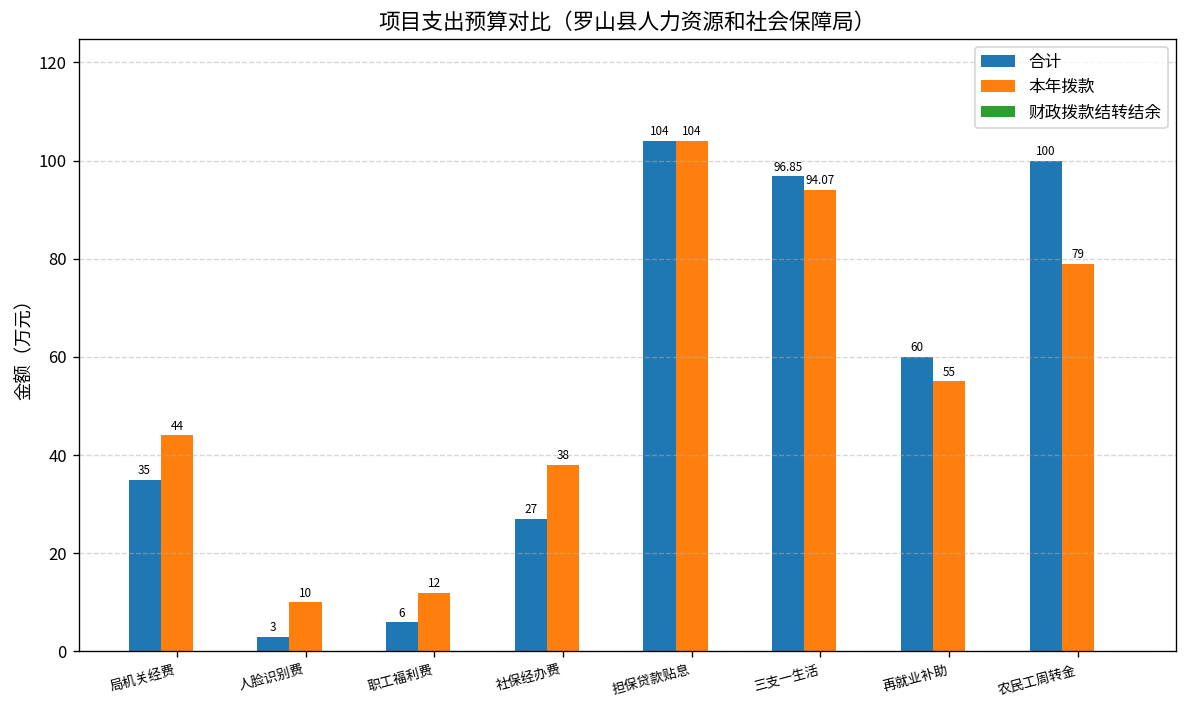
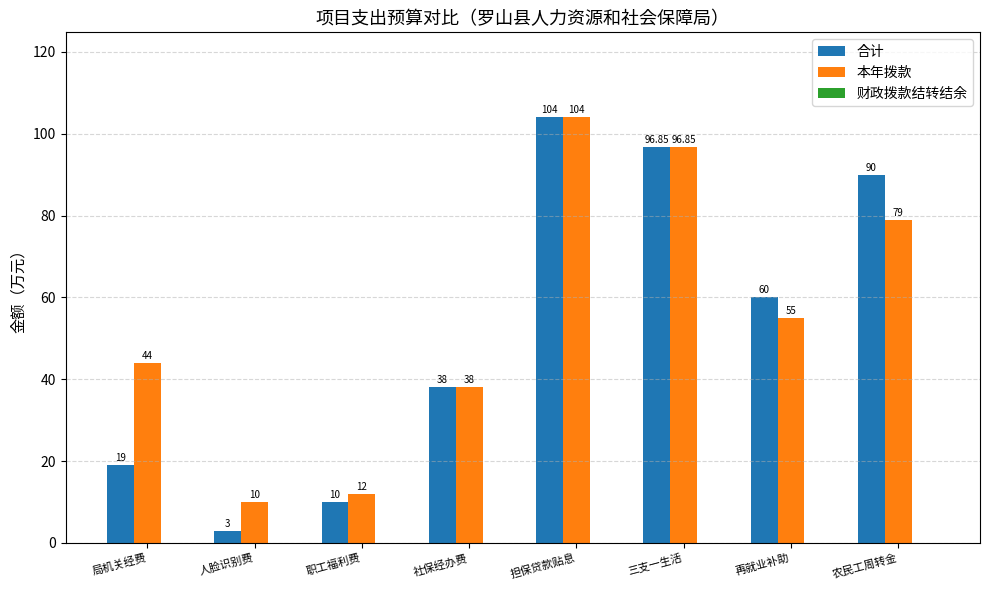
合计, 局机关经费: 35 -> 19
合计, 职工福利费: 6 -> 10
合计, 社保经办费: 27 -> 38
本年拨款, 三支一生活: 94.07 -> 96.85
合计, 农民工周转金: 100 -> 90
